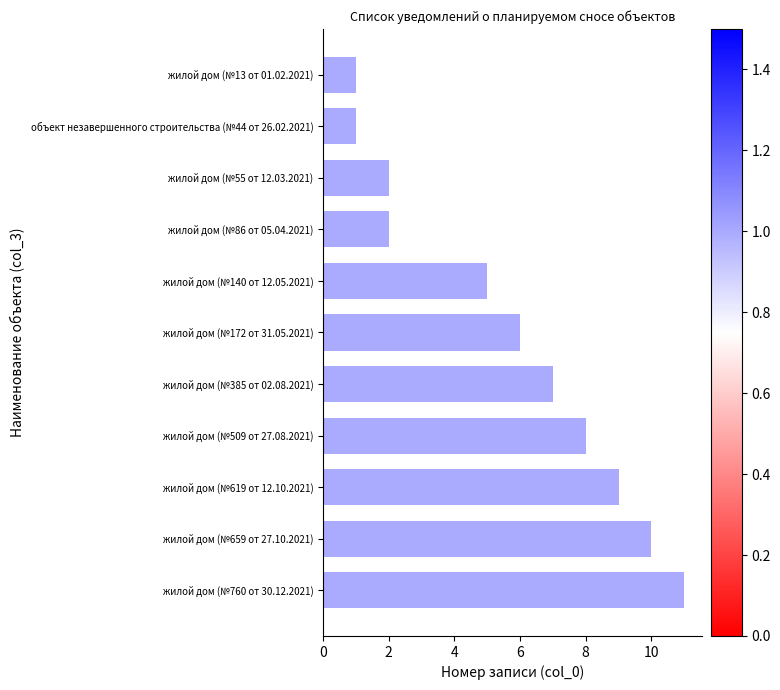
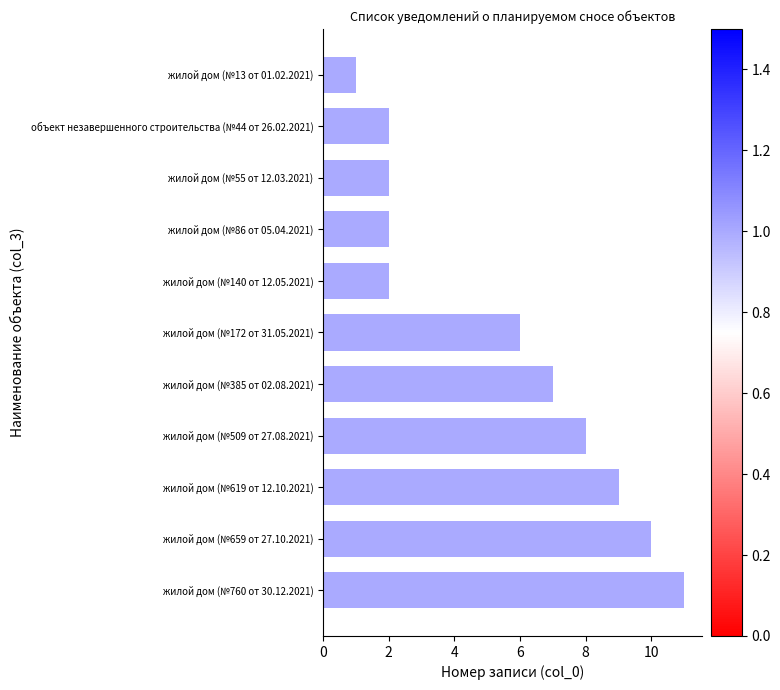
объект незавершенного строительства (№44 от 26.02.2021): 1 -> 2
жилой дом (№140 от 12.05.2021): 5 -> 2
